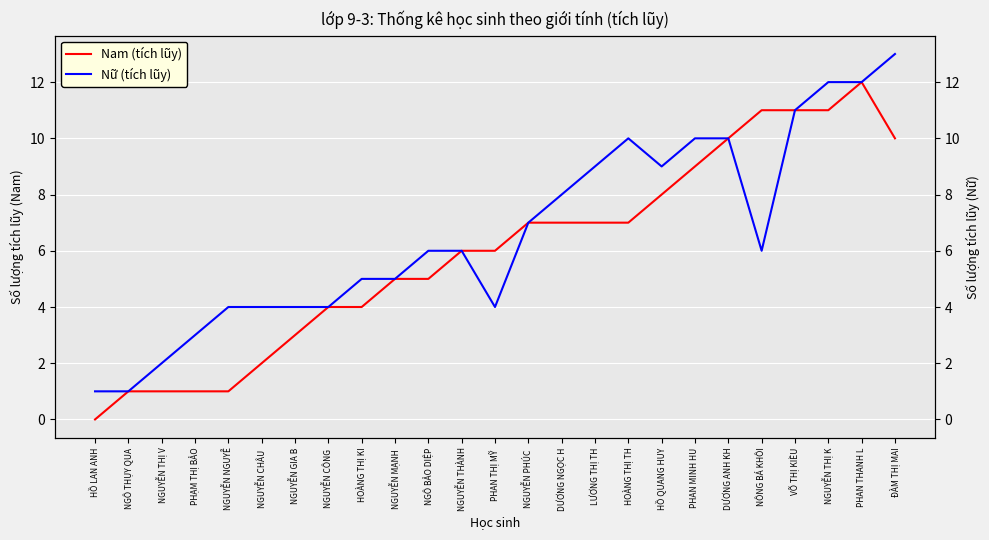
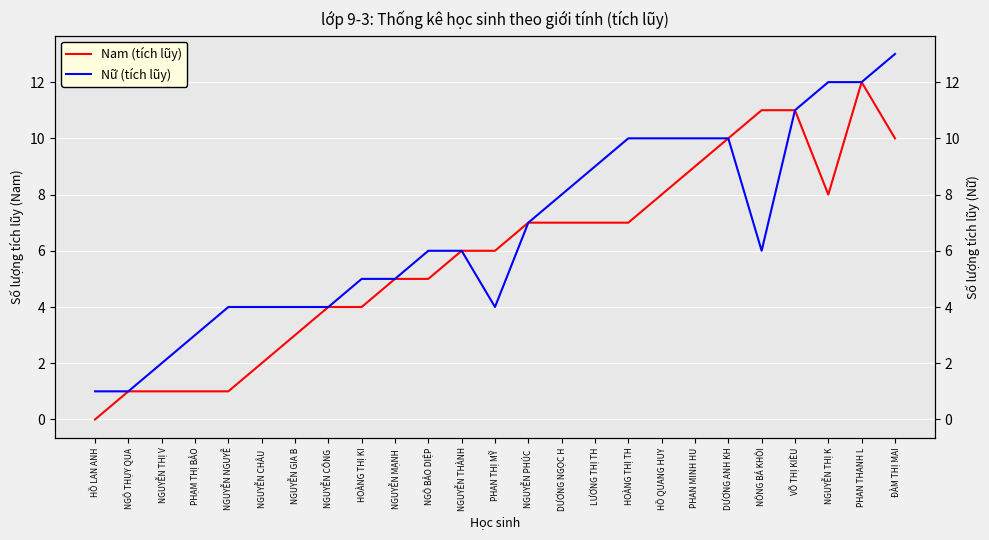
Nữ (tích lũy), HỒ QUANG HUY: 9 -> 10
Nam (tích lũy), NGUYỄN THỊ K: 11 -> 8
